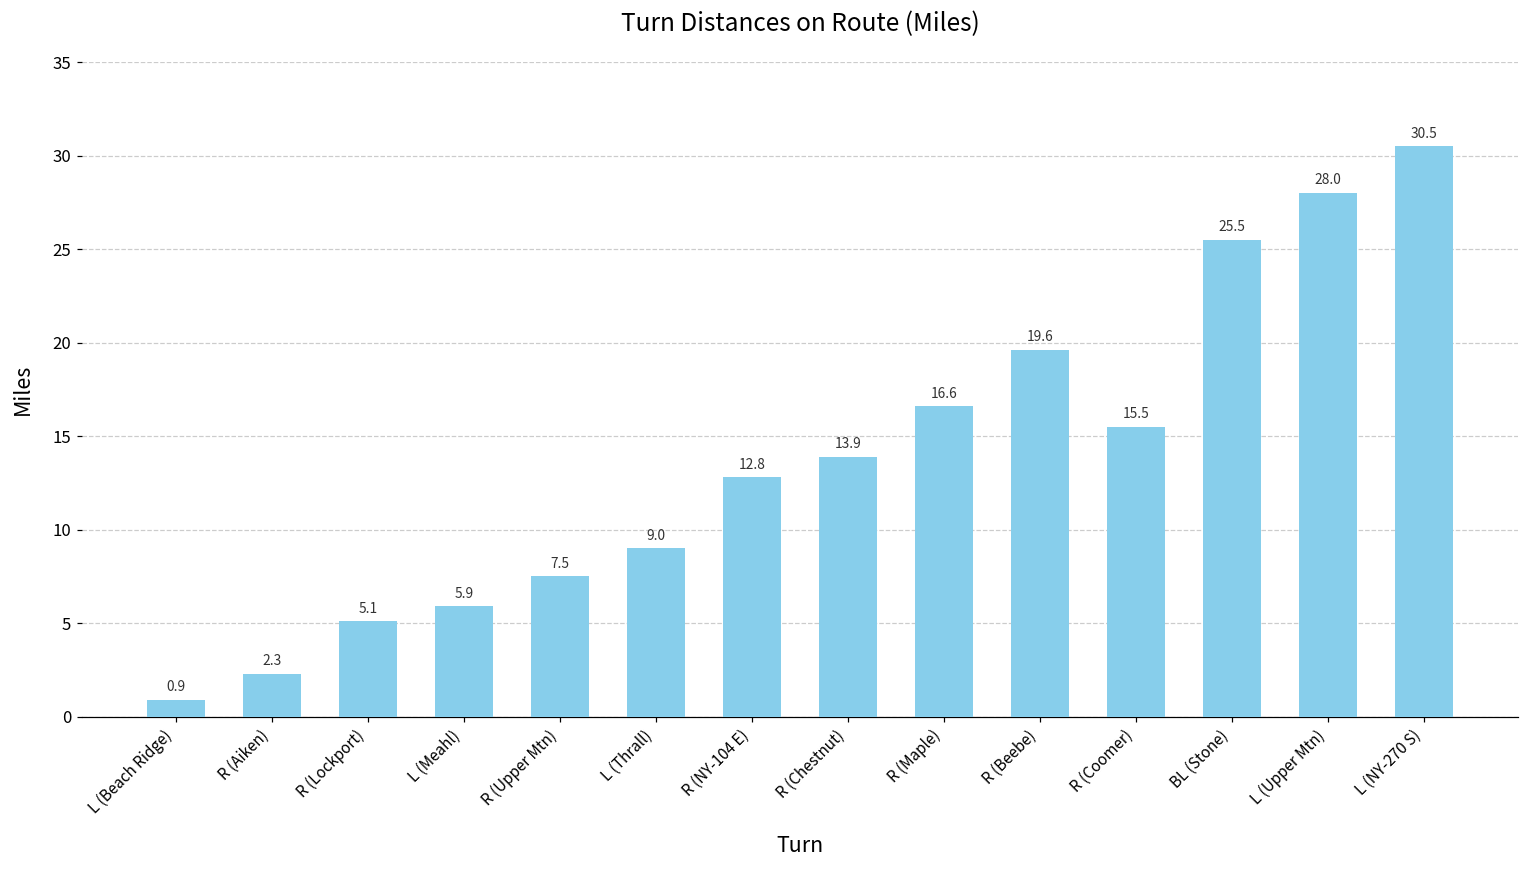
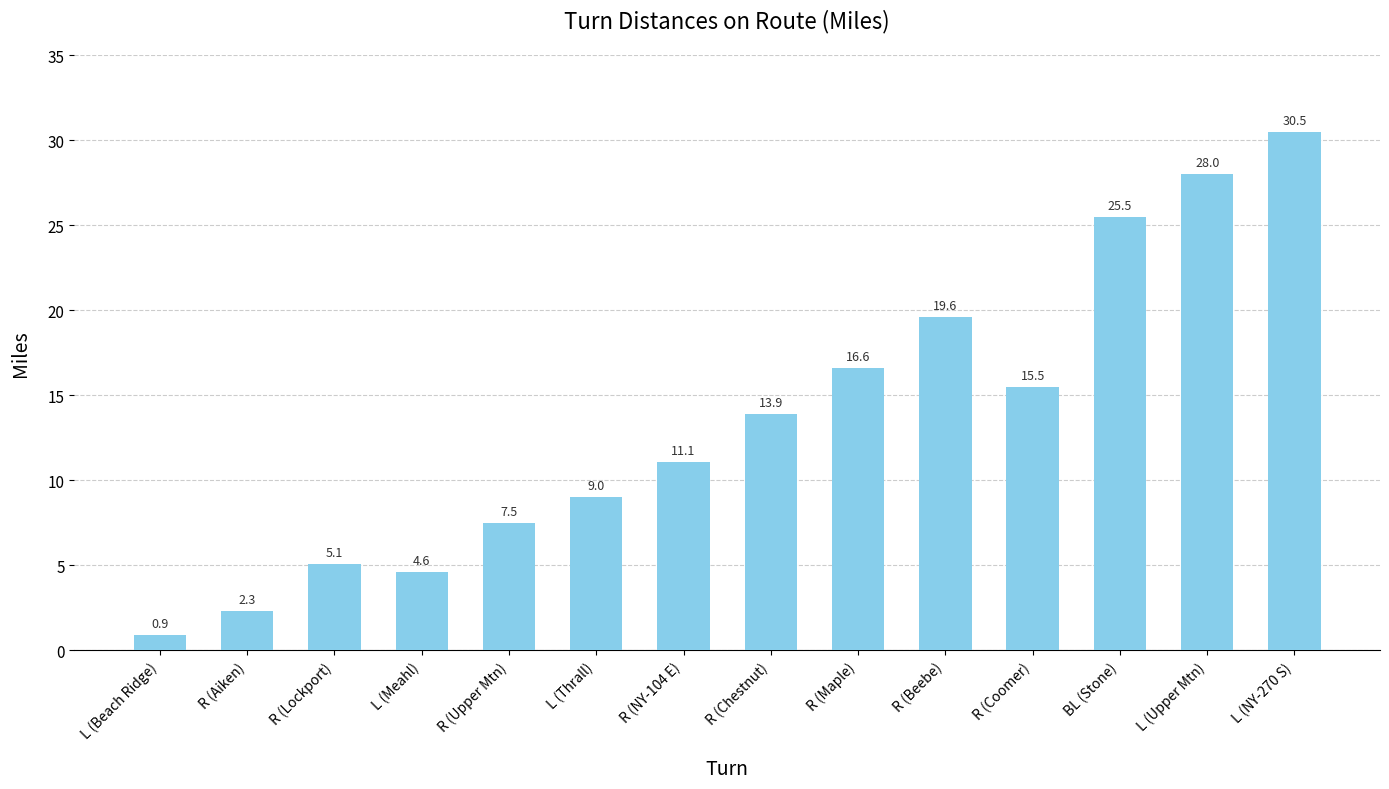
L (Meahl): 5.9 -> 4.6
R (NY-104 E): 12.8 -> 11.1
